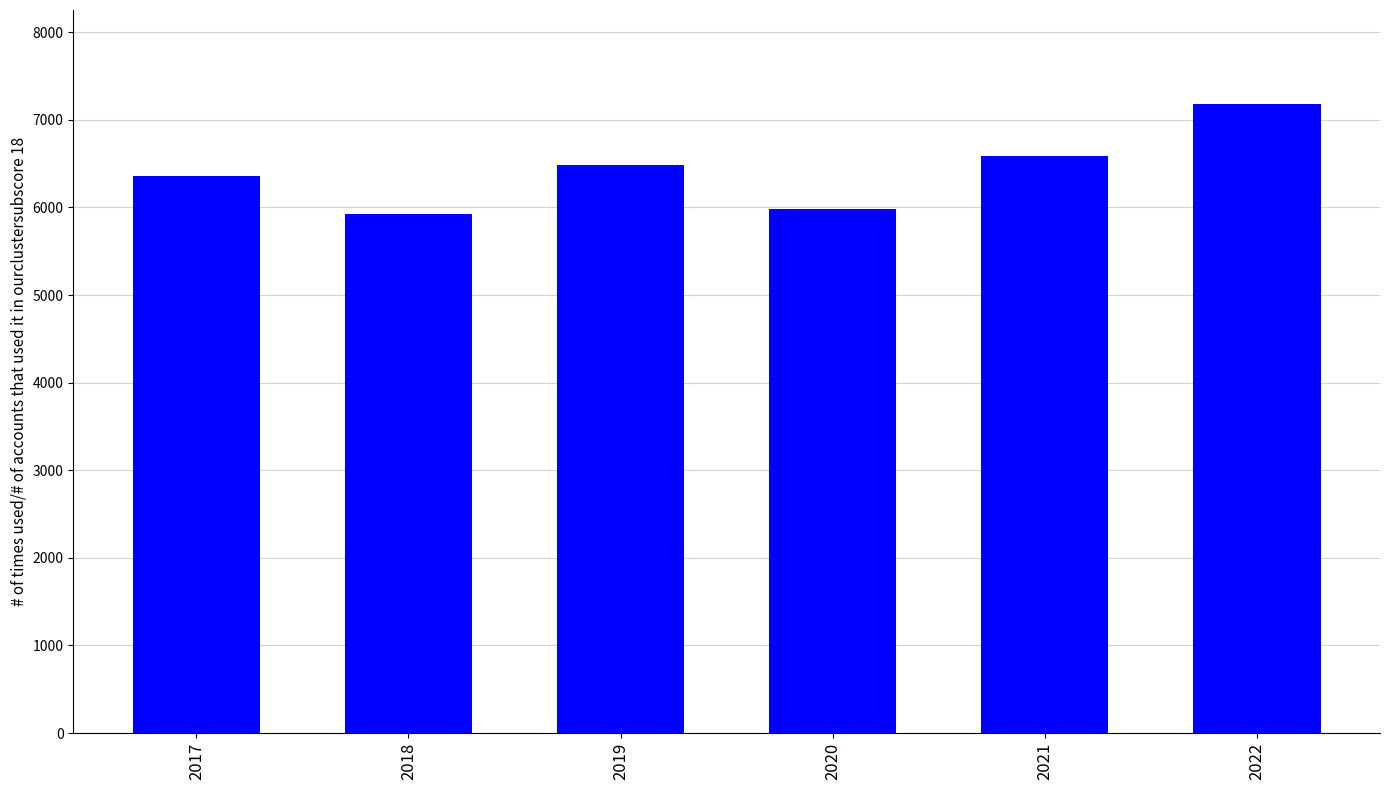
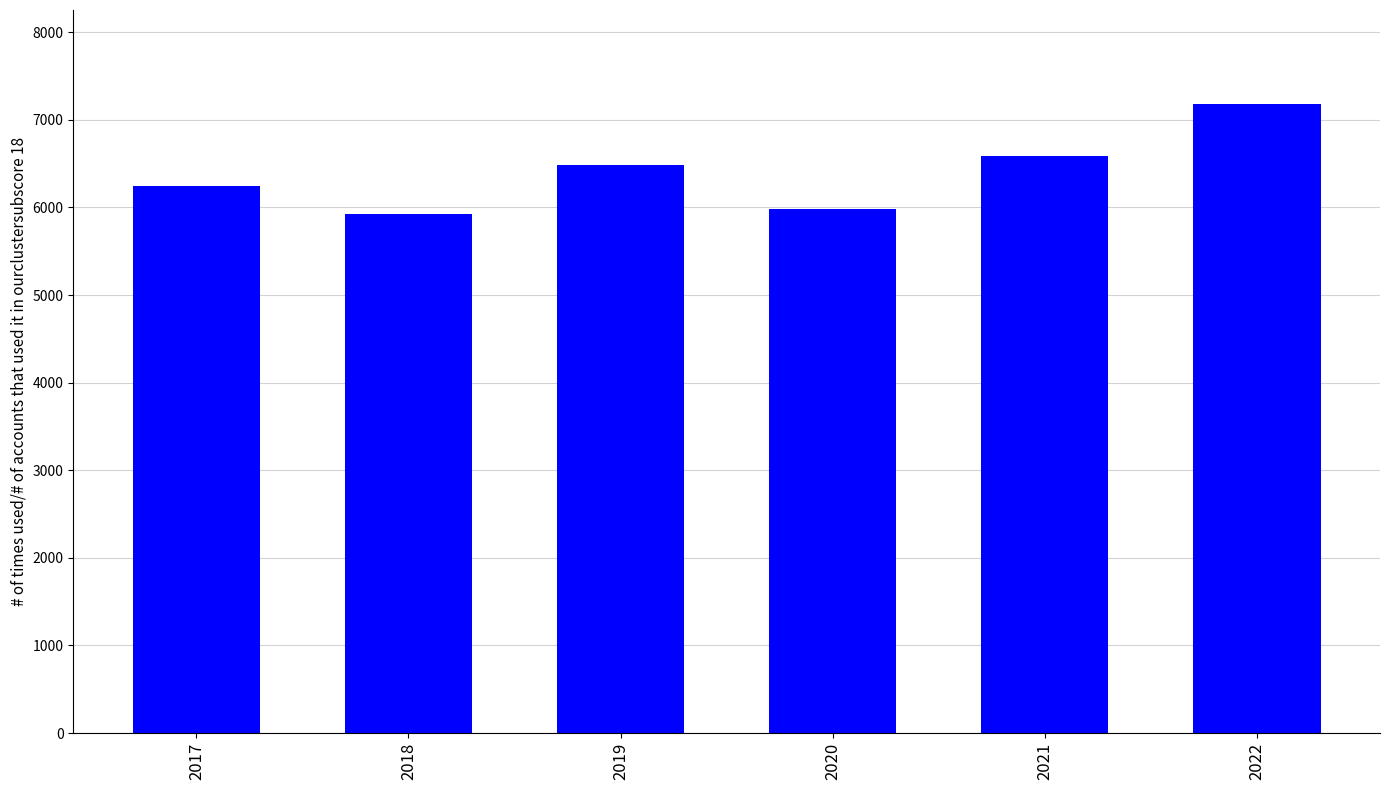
2017: 6400 -> 6200
